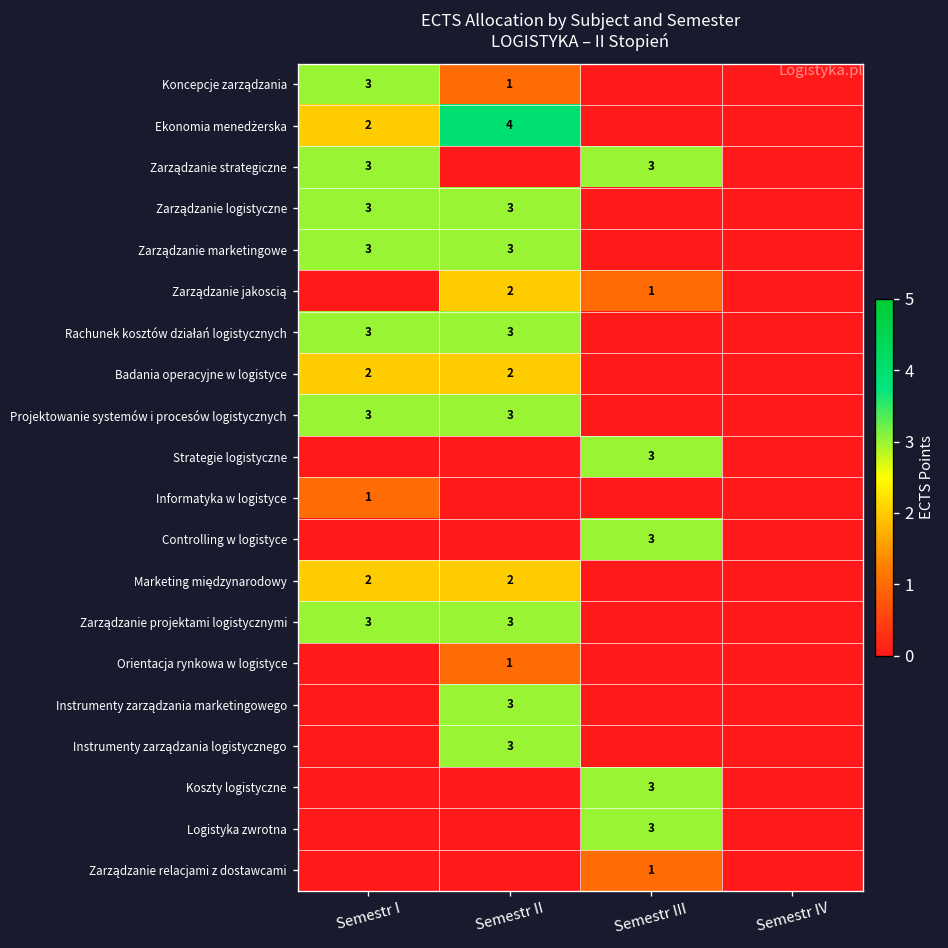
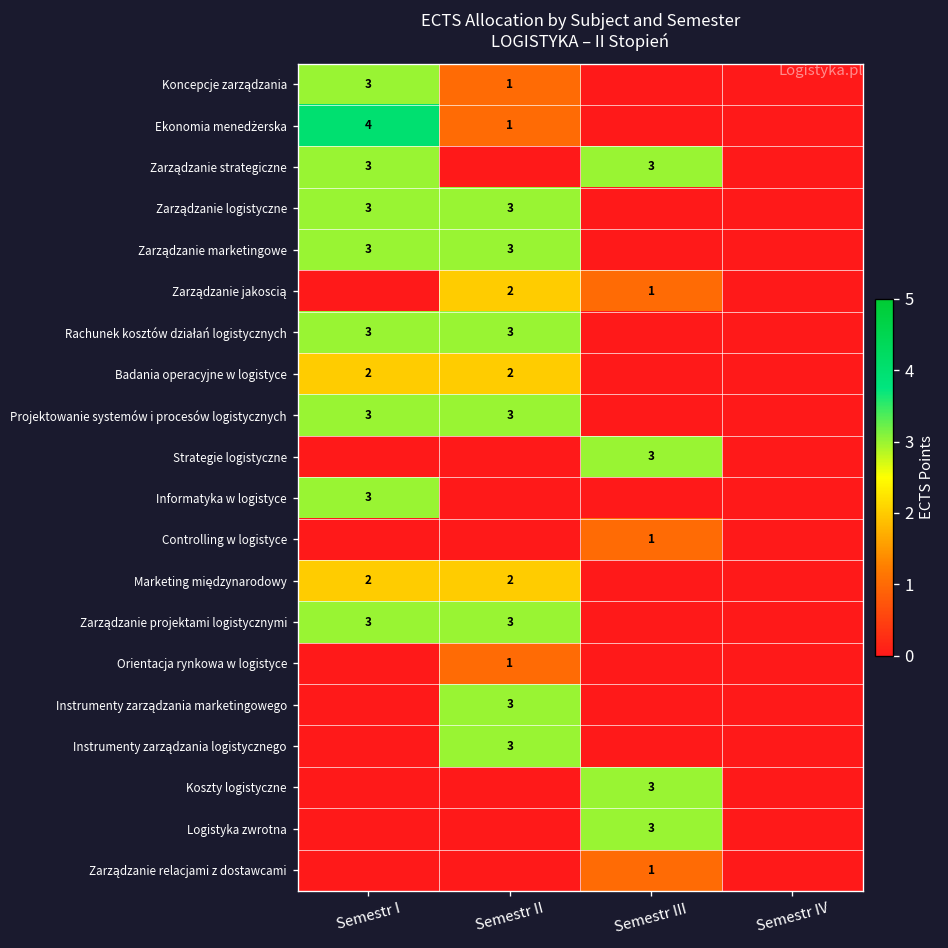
Ekonomia menedżerska, Semestr I: 2 -> 4
Ekonomia menedżerska, Semestr II: 4 -> 1
Informatyka w logistyce, Semestr I: 1 -> 3
Controlling w logistyce, Semestr III: 3 -> 1
